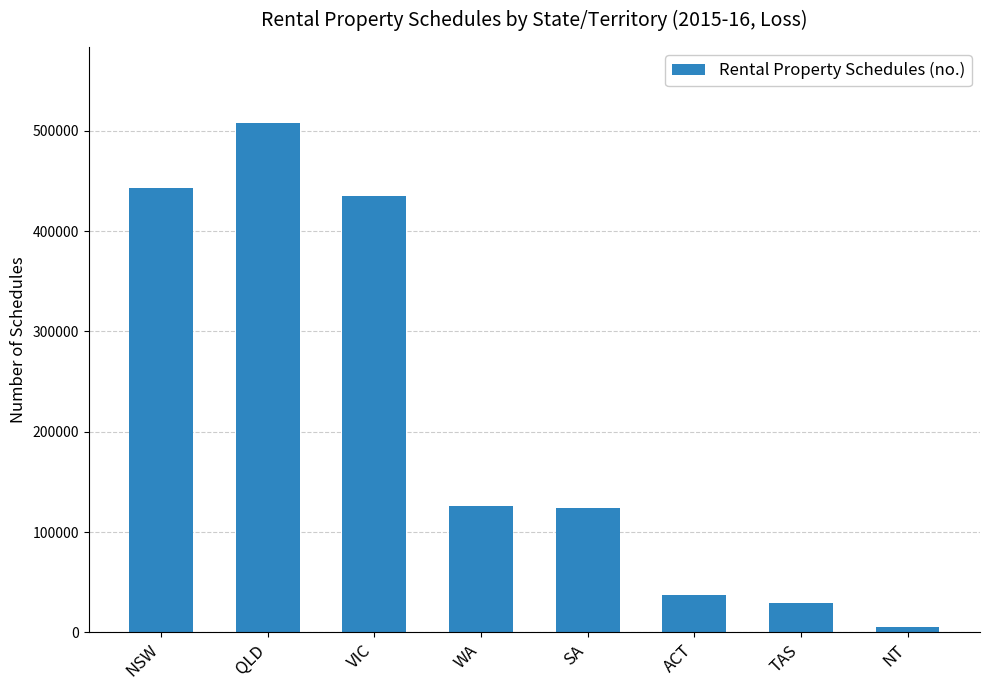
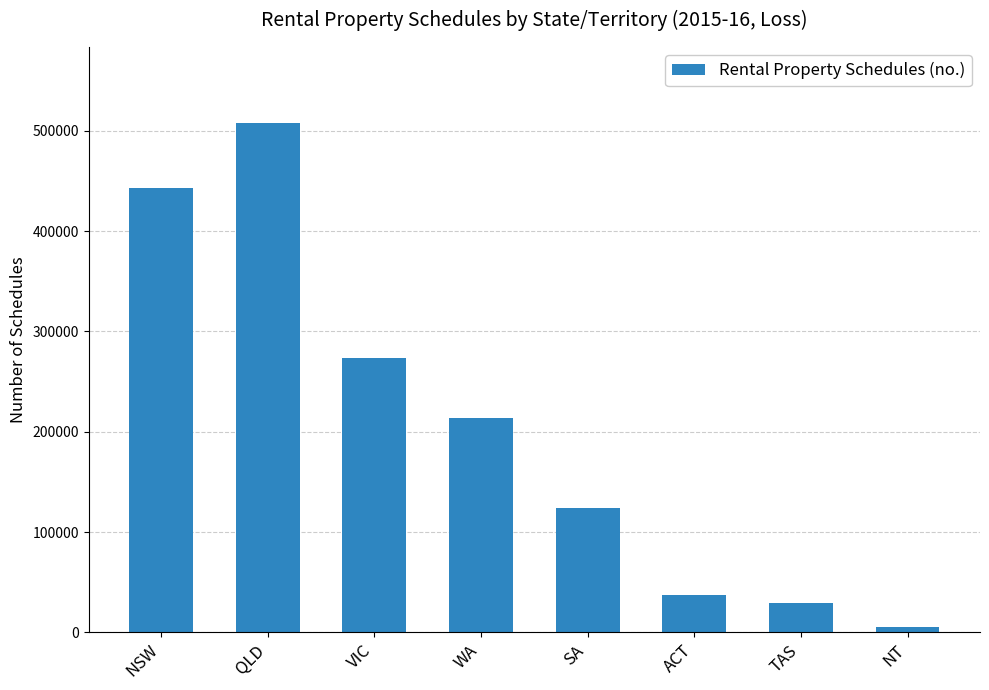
VIC: 435000 -> 274000
WA: 126000 -> 214000
